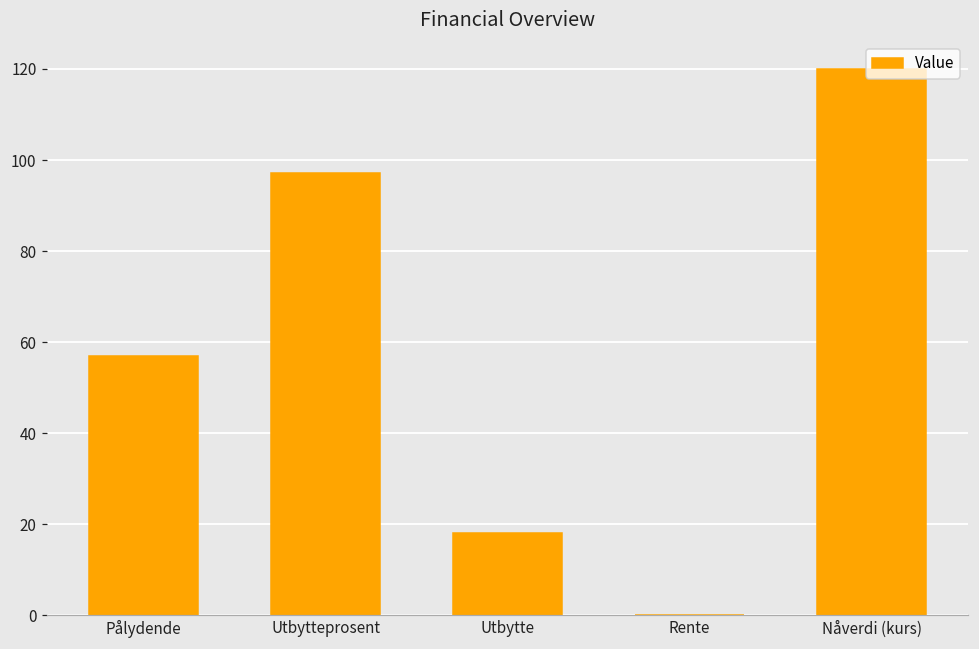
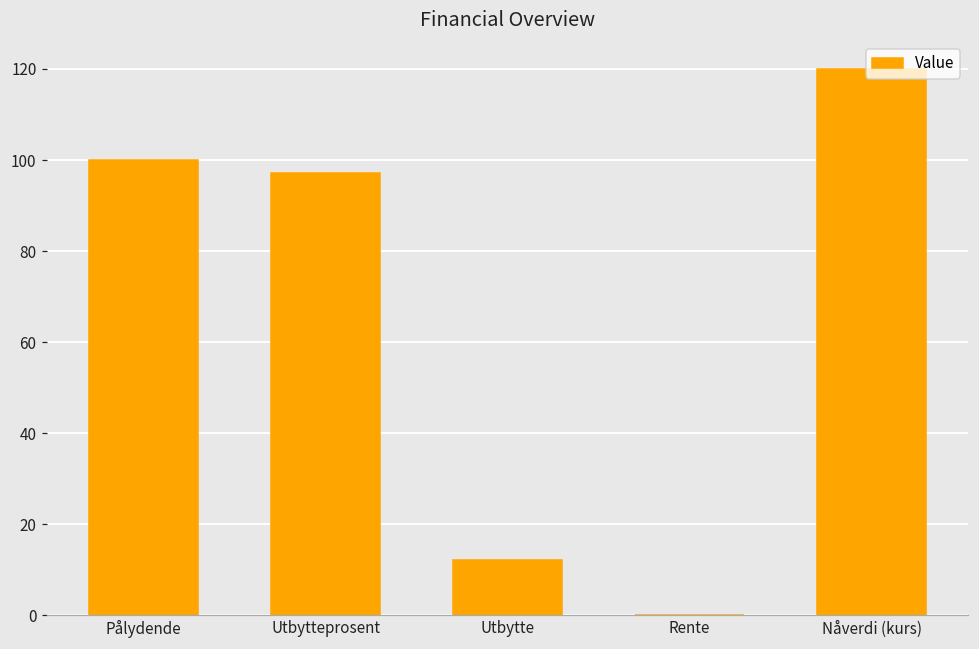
Pålydende: 57 -> 100
Utbytte: 18 -> 12
